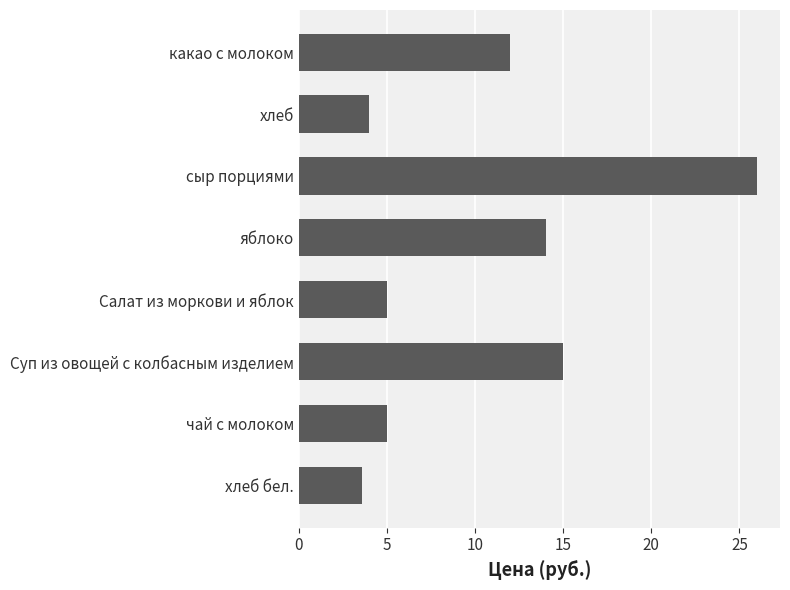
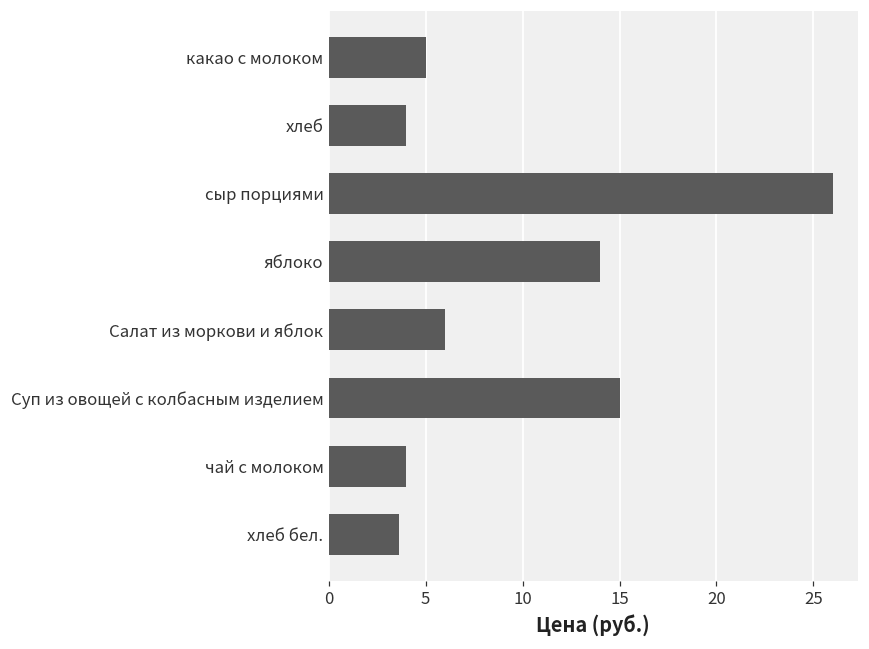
какао с молоком: 12 -> 5
Салат из моркови и яблок: 5 -> 6
чай с молоком: 5 -> 4
